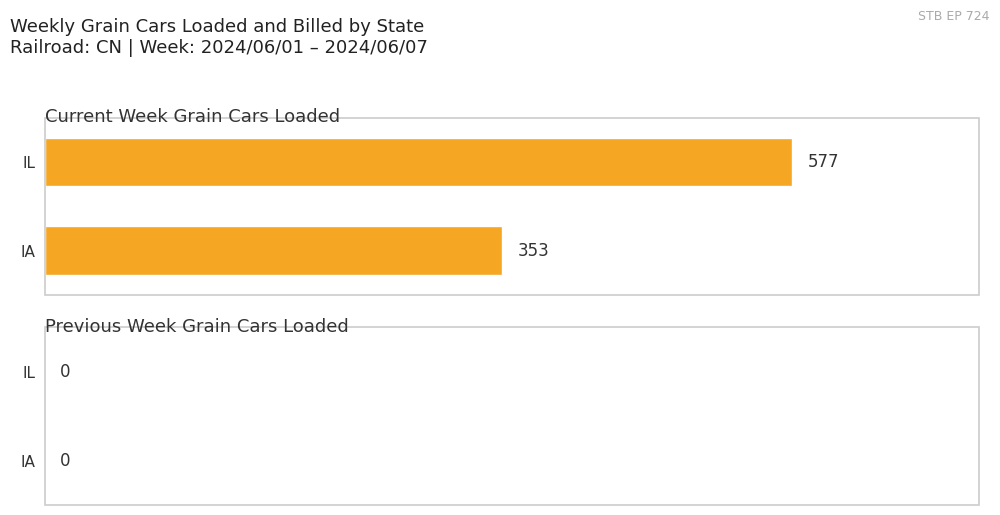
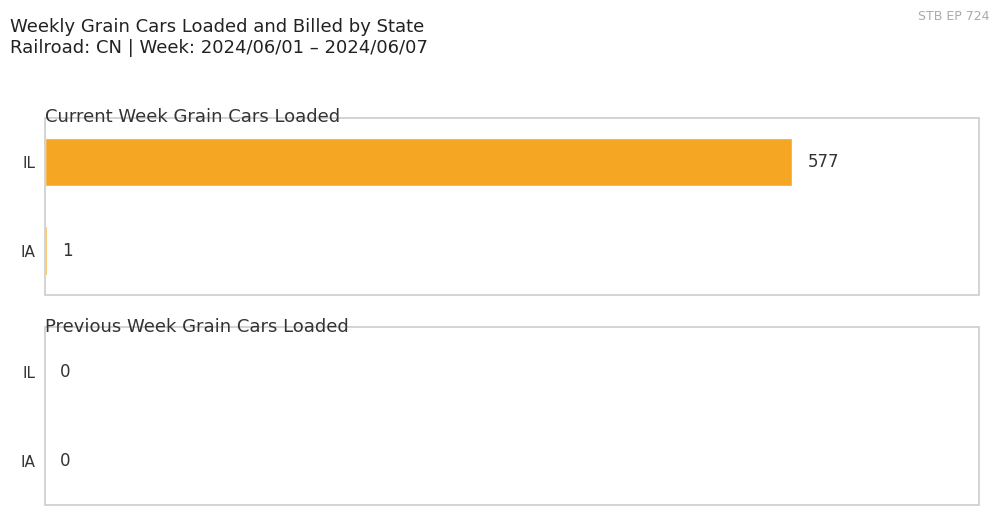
Current Week Grain Cars Loaded, IA: 353 -> 1
